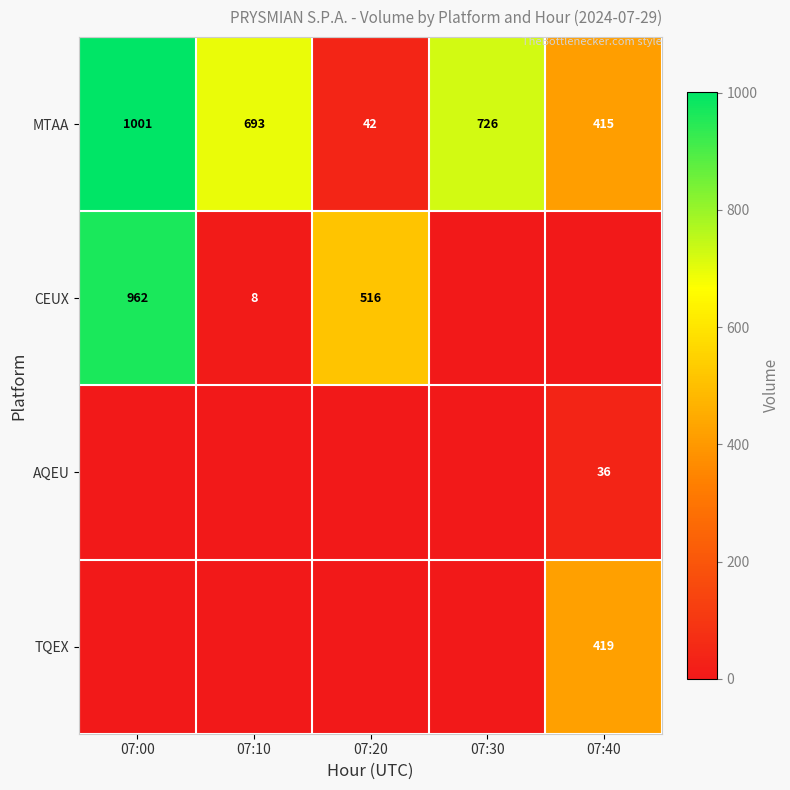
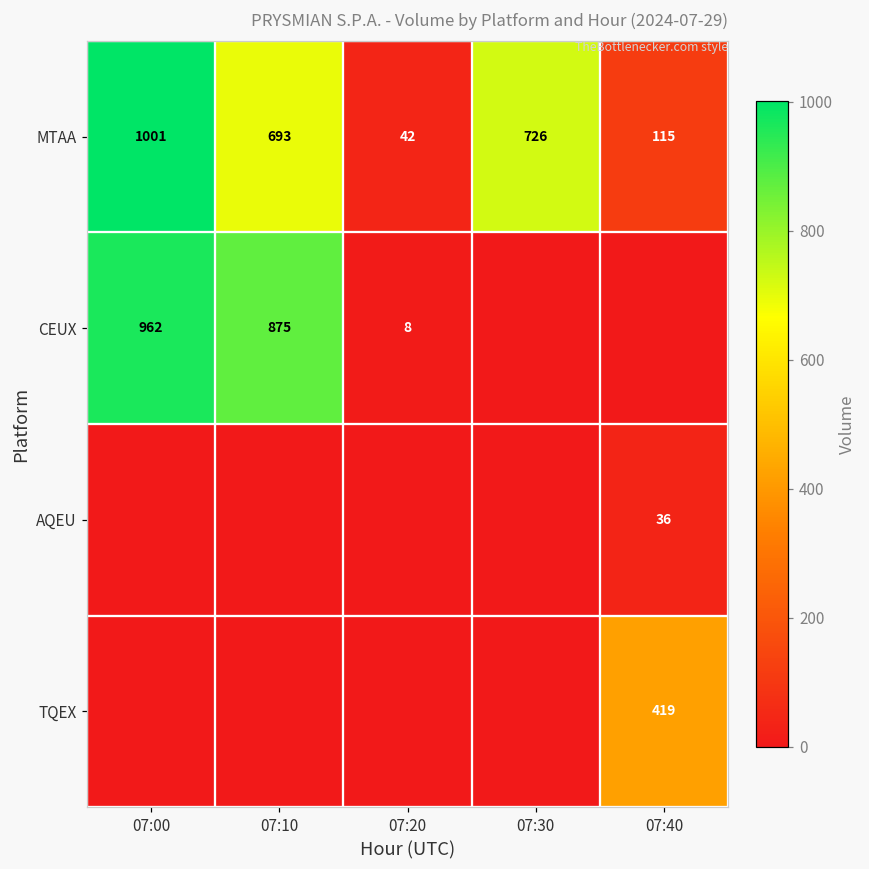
MTAA, 07:40: 415 -> 115
CEUX, 07:10: 8 -> 875
CEUX, 07:20: 516 -> 8
